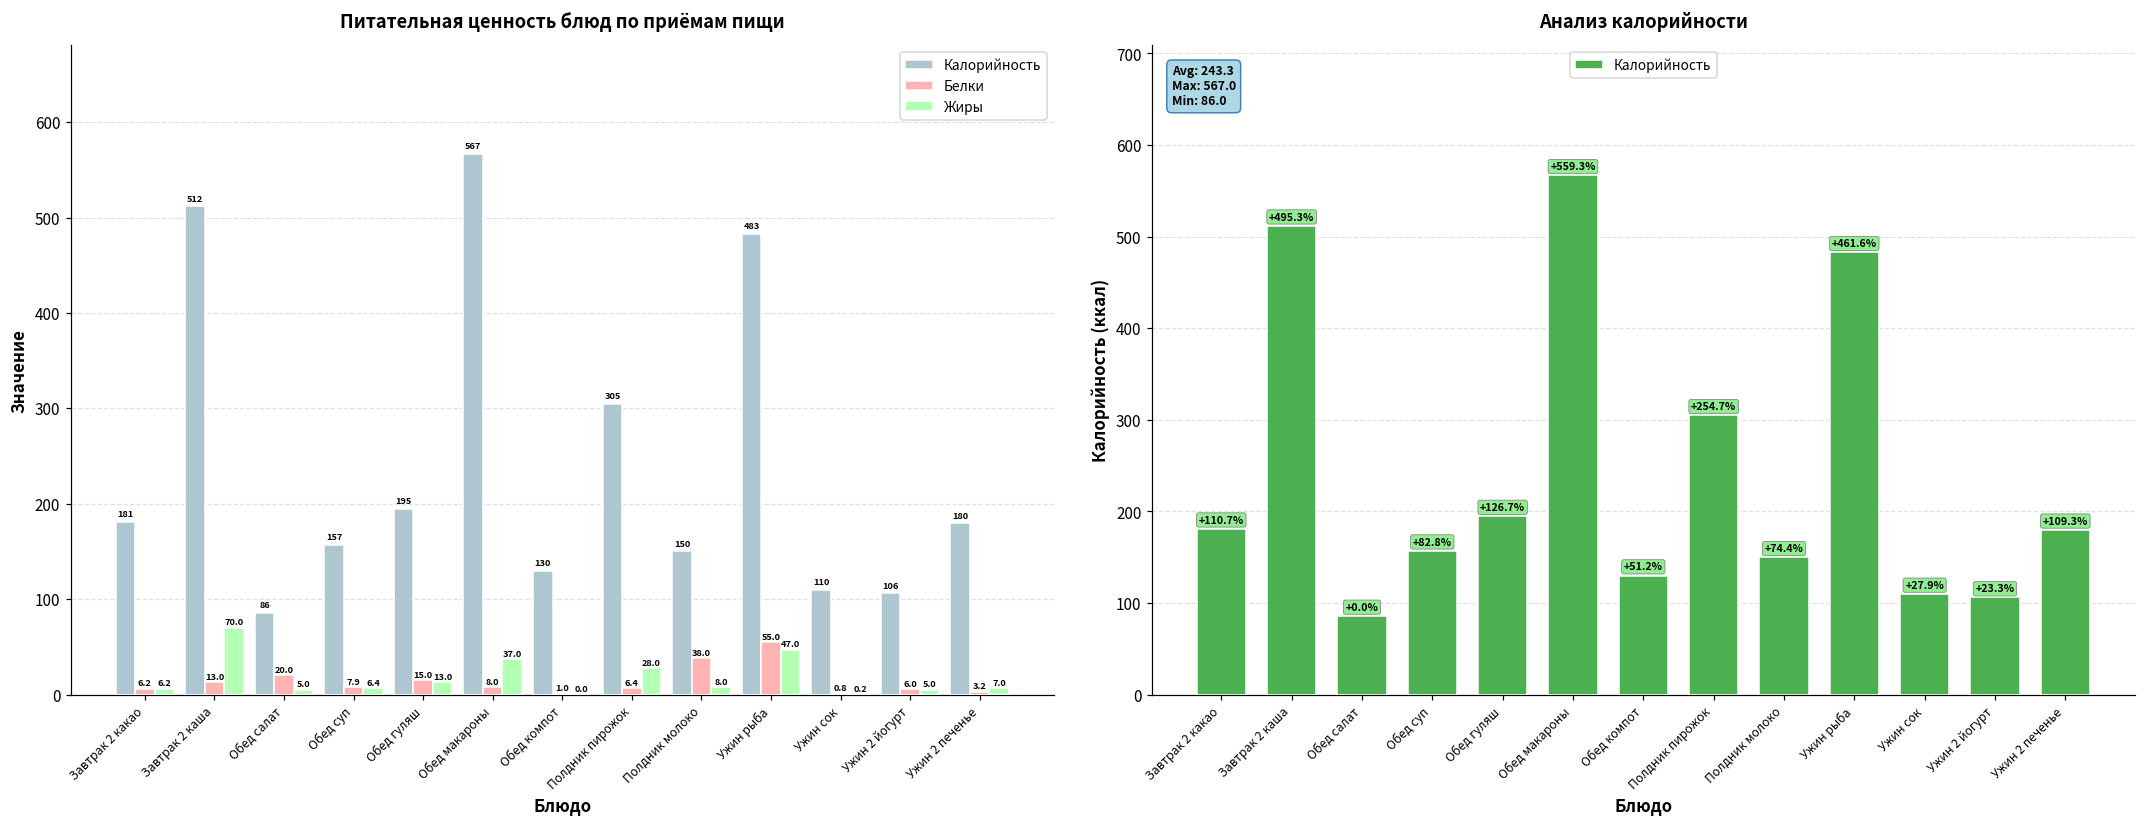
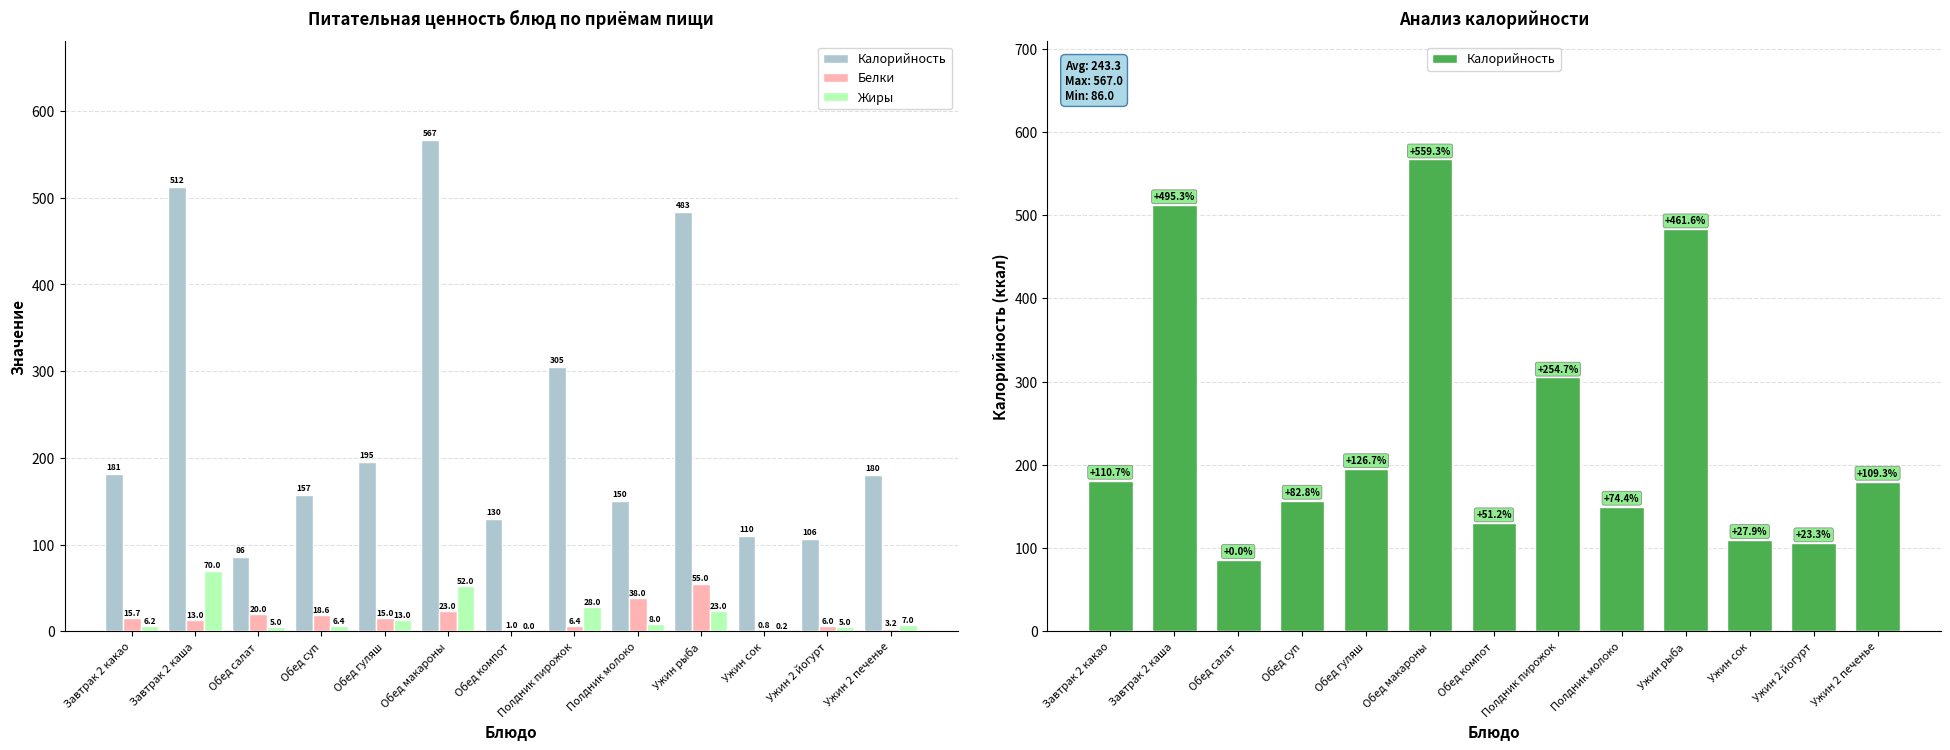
Питательная ценность блюд по приёмам пищи, Белки, Завтрак 2 какао: 6.2 -> 15.7
Питательная ценность блюд по приёмам пищи, Белки, Обед суп: 7.9 -> 18.6
Питательная ценность блюд по приёмам пищи, Белки, Обед макароны: 8.0 -> 23.0
Питательная ценность блюд по приёмам пищи, Жиры, Обед макароны: 37.0 -> 52.0
Питательная ценность блюд по приёмам пищи, Жиры, Ужин рыба: 47.0 -> 23.0
